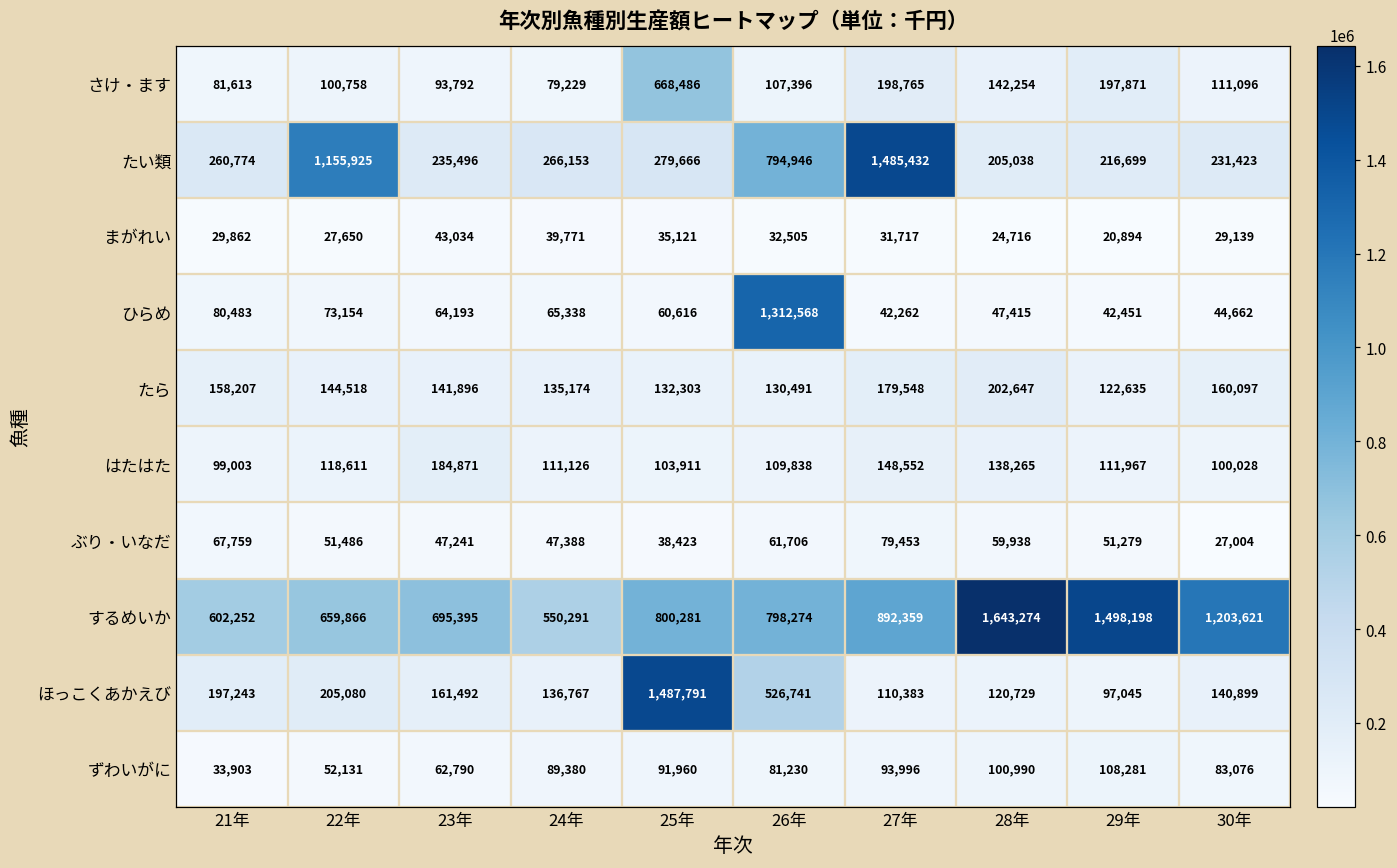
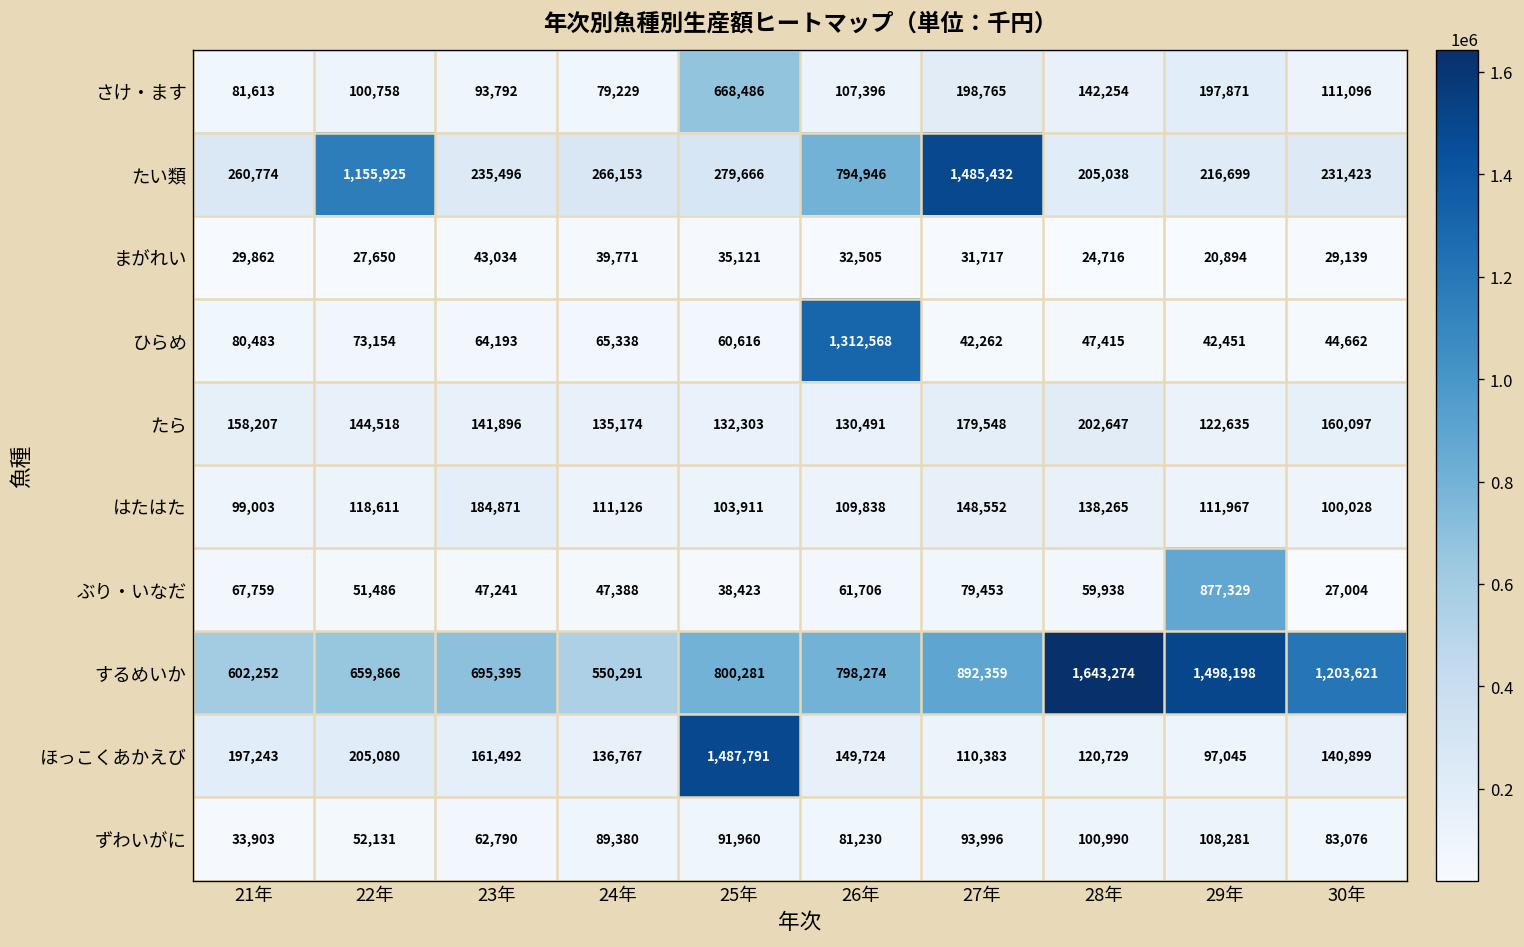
ぶり・いなだ, 29年: 51,279 -> 877,329
ほっこくあかえび, 26年: 526,741 -> 149,724
